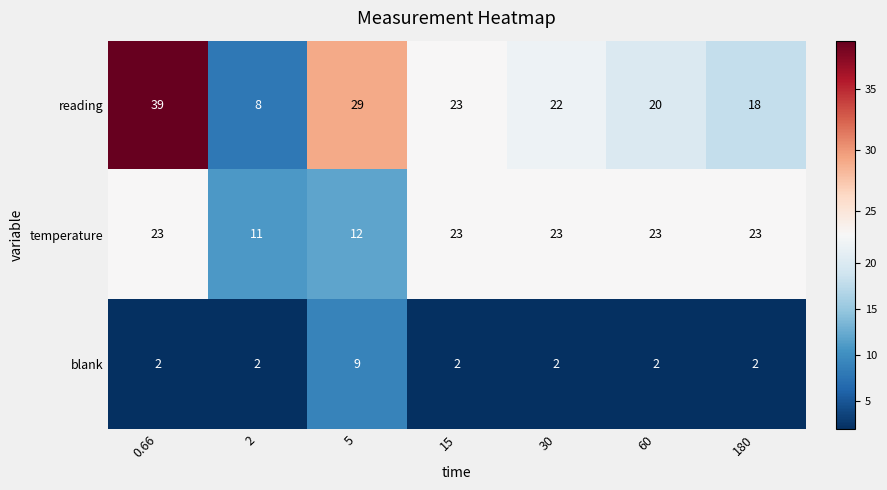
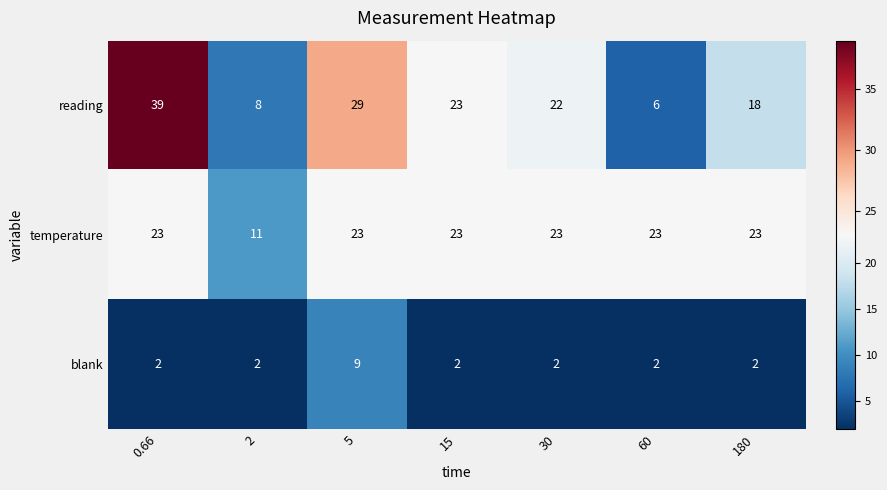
reading, 60: 20 -> 6
temperature, 5: 12 -> 23
